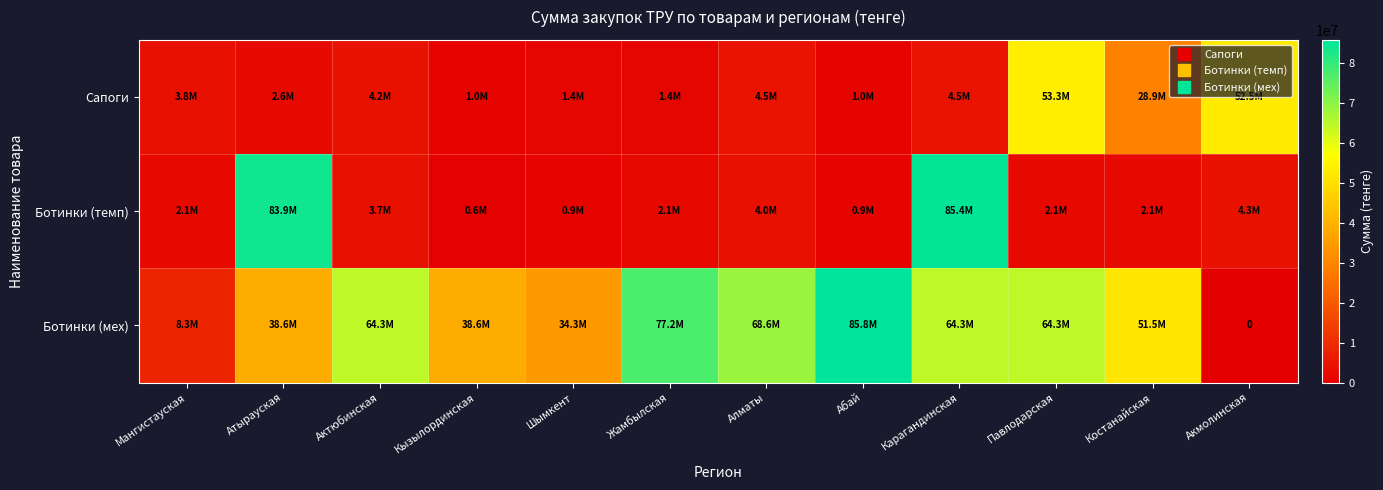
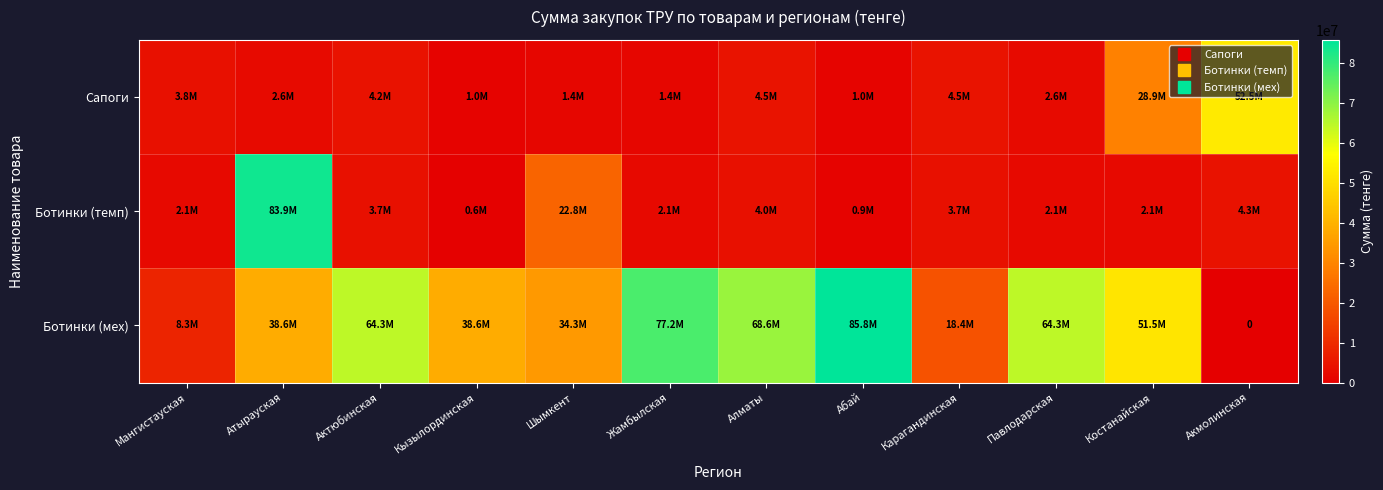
Сапоги, Павлодарская: 53.3M -> 2.6M
Ботинки (темп), Шымкент: 0.9M -> 22.8M
Ботинки (темп), Карагандинская: 85.4M -> 3.7M
Ботинки (мех), Карагандинская: 64.3M -> 18.4M
